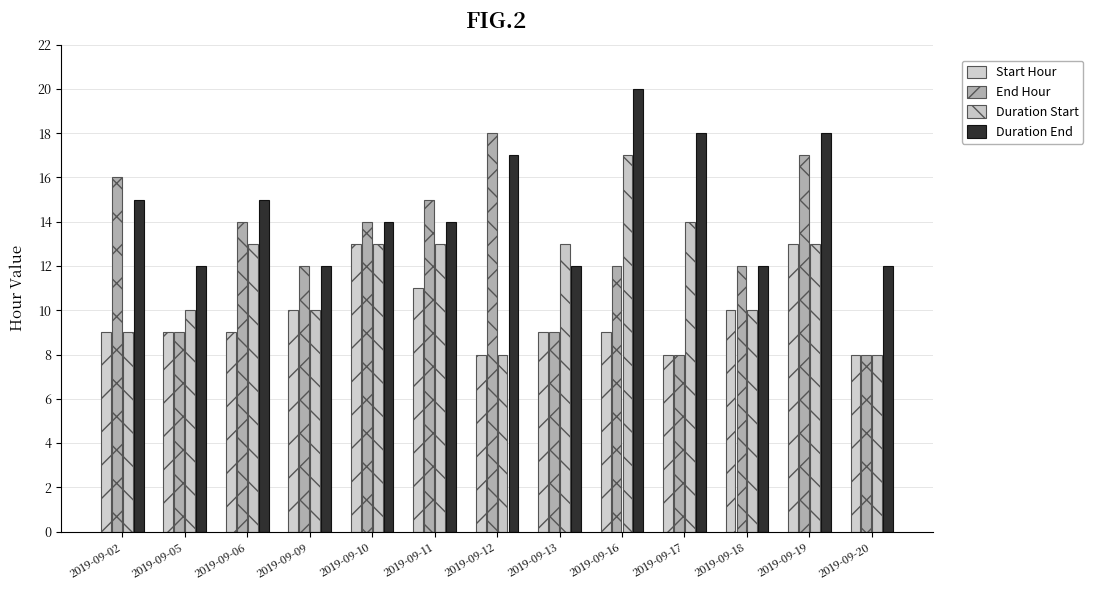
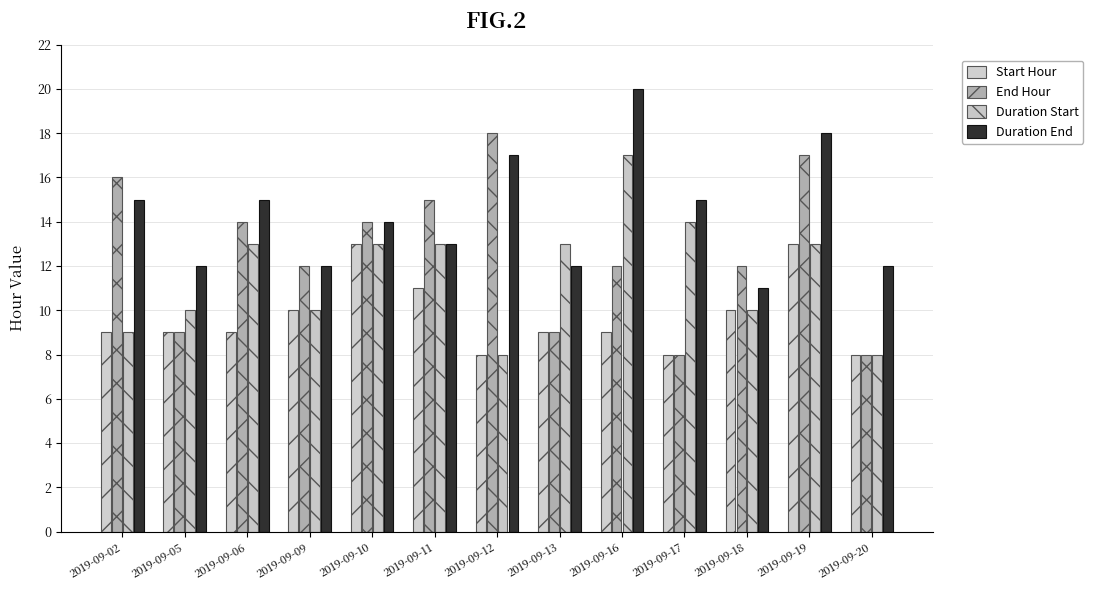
Duration End, 2019-09-11: 14 -> 13
Duration End, 2019-09-17: 18 -> 15
Duration End, 2019-09-18: 12 -> 11
